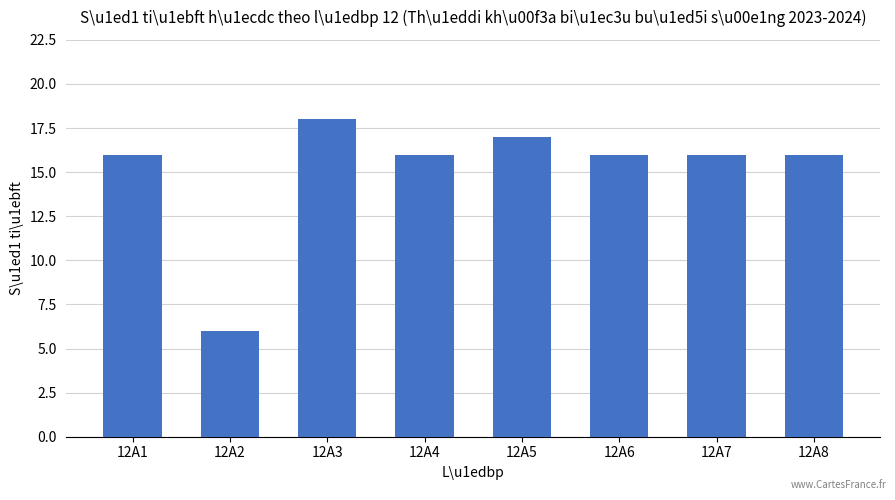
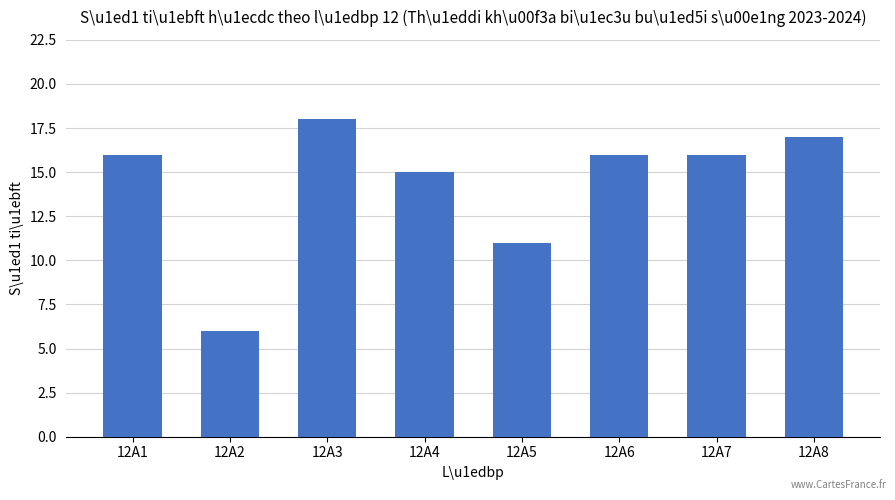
12A4: 16 -> 15
12A5: 17 -> 11
12A8: 16 -> 17
